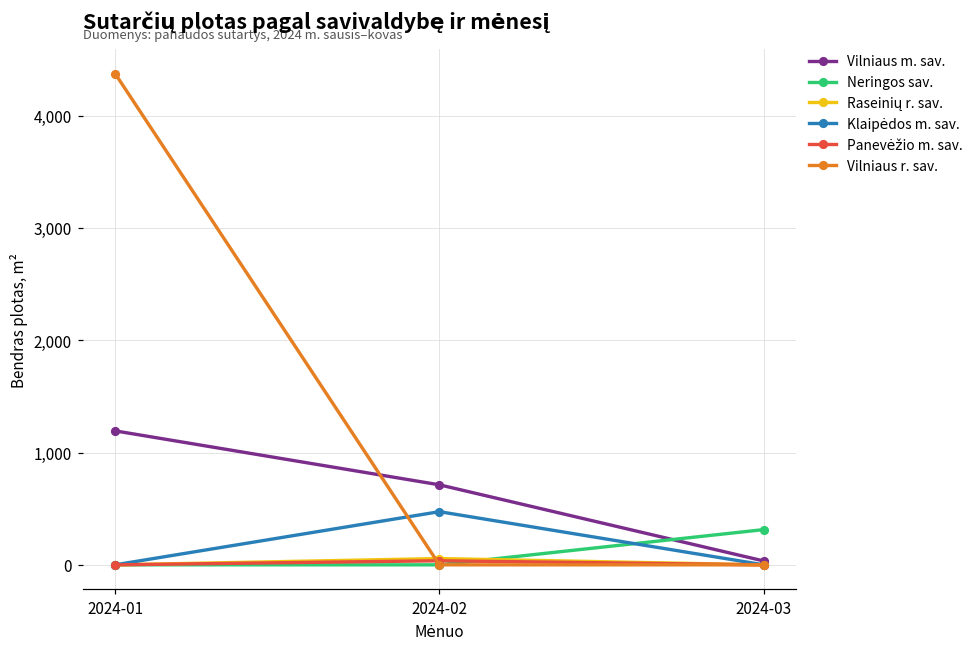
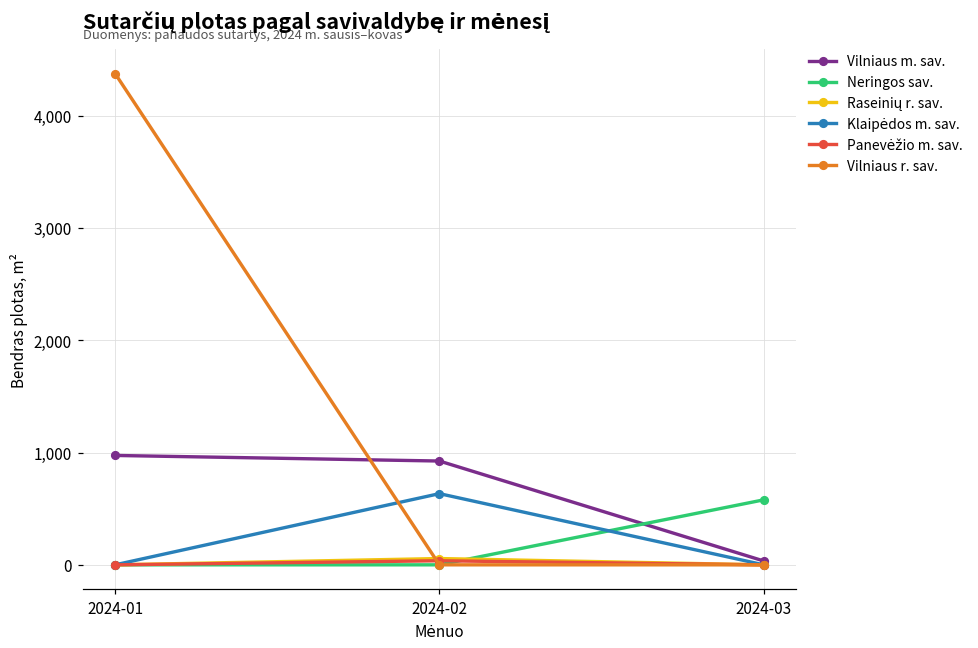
Vilniaus m. sav., 2024-01: 1,190 -> 970
Vilniaus m. sav., 2024-02: 710 -> 920
Klaipėdos m. sav., 2024-02: 470 -> 630
Neringos sav., 2024-03: 310 -> 580
